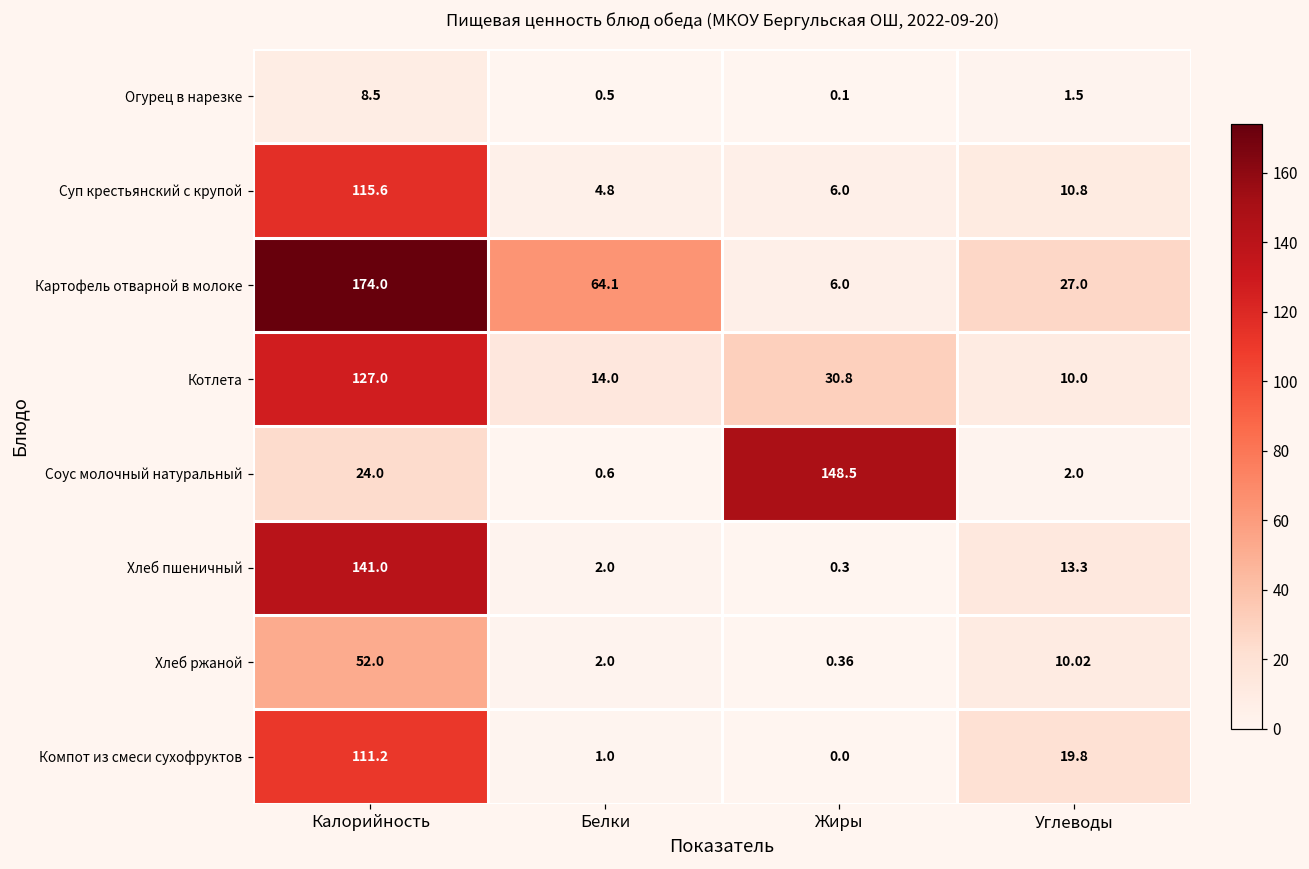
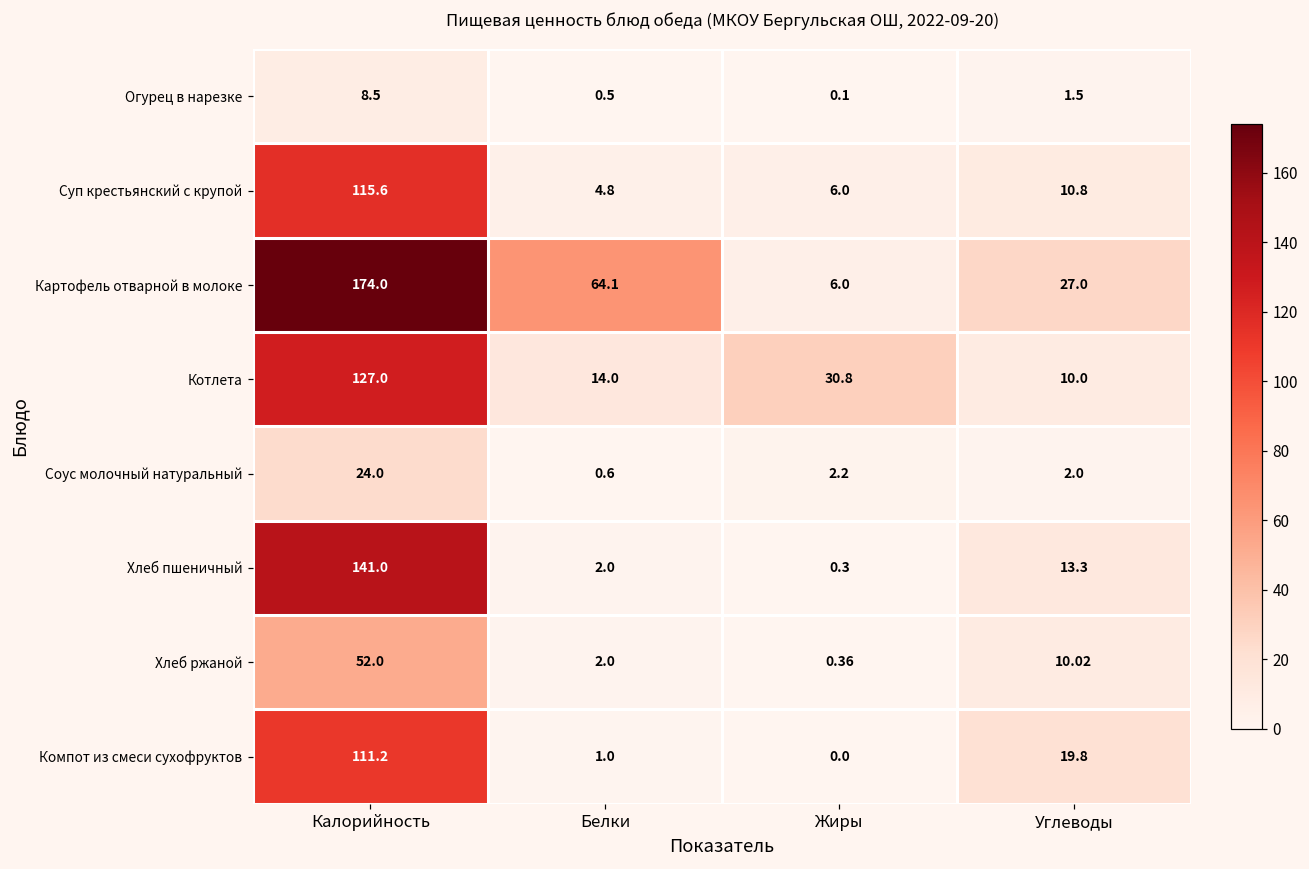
Соус молочный натуральный, Жиры: 148.5 -> 2.2
